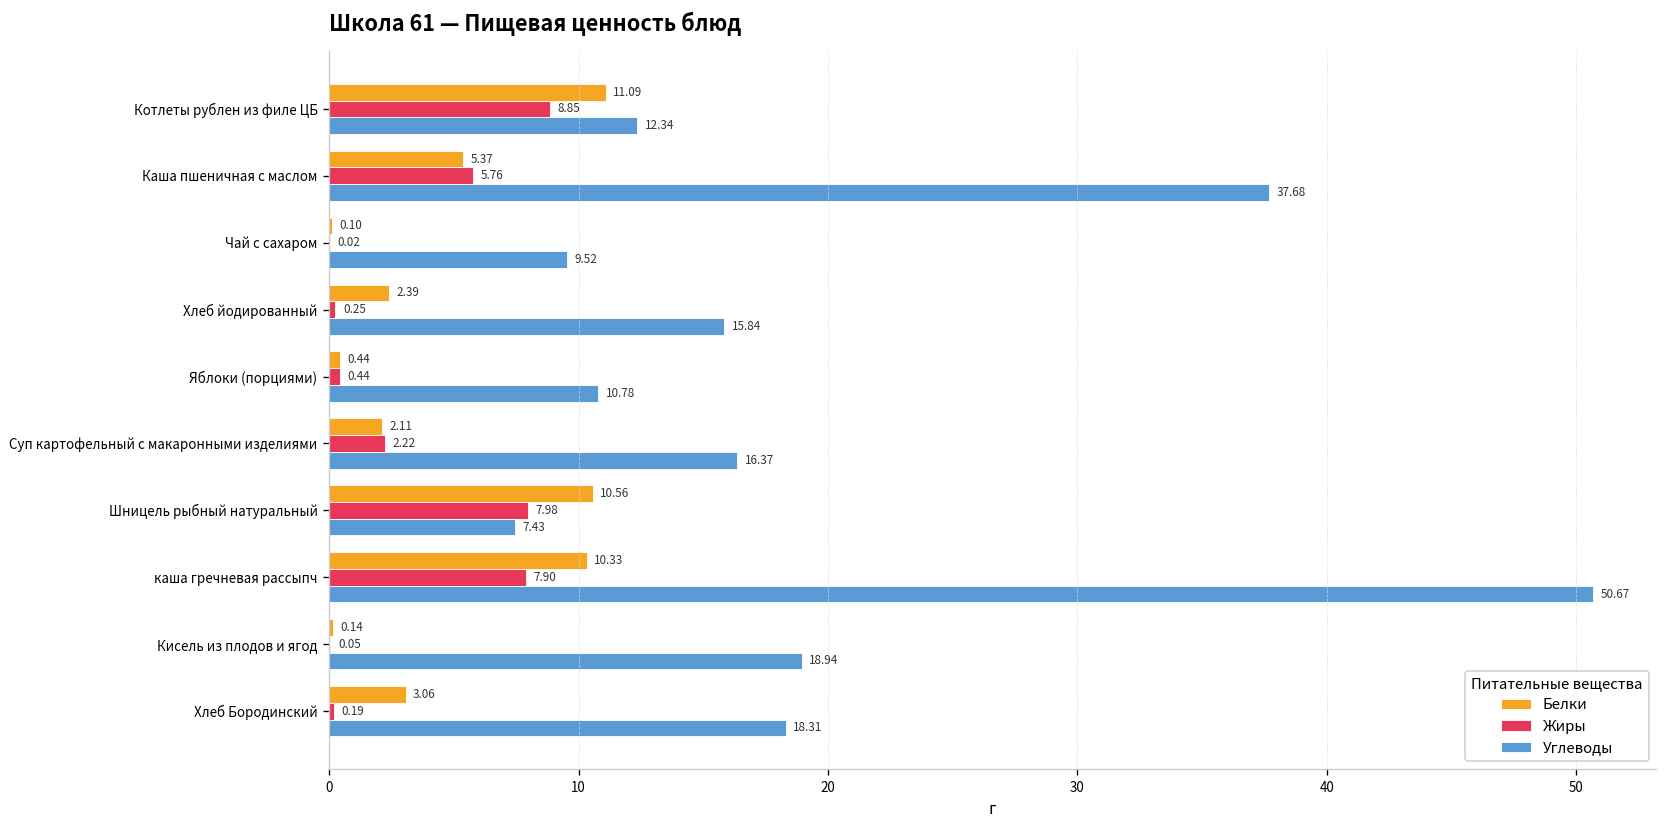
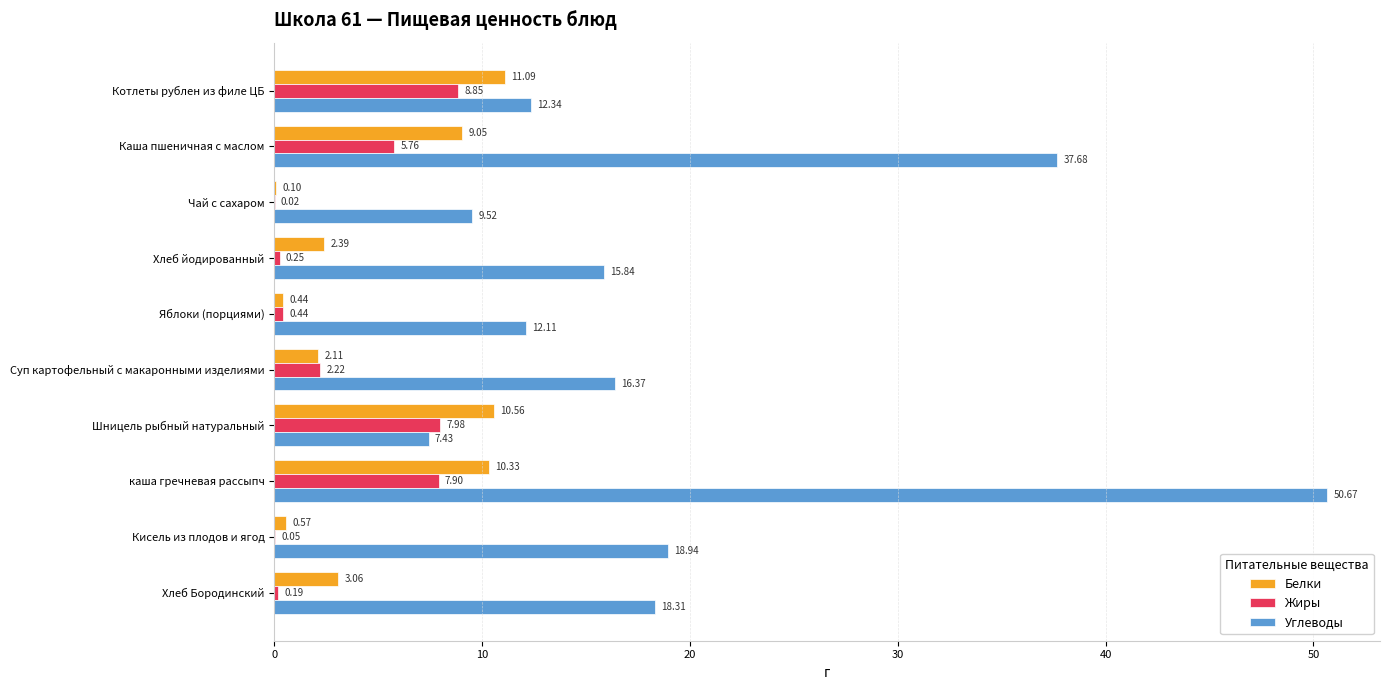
Белки, Каша пшеничная с маслом: 5.37 -> 9.05
Углеводы, Яблоки (порциями): 10.78 -> 12.11
Белки, Кисель из плодов и ягод: 0.14 -> 0.57
